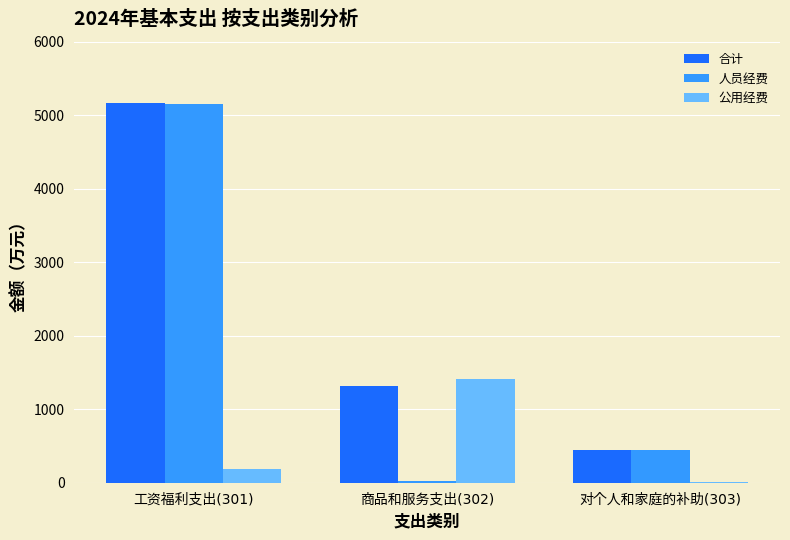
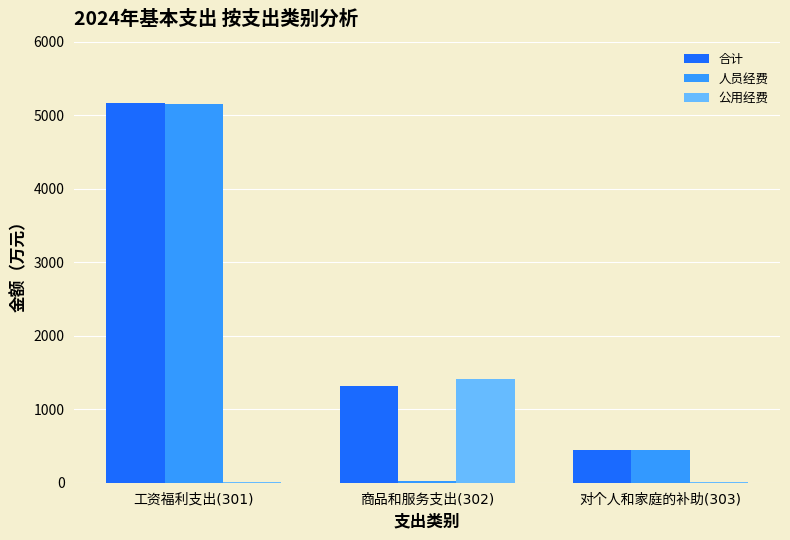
公用经费, 工资福利支出(301): 200 -> 0
